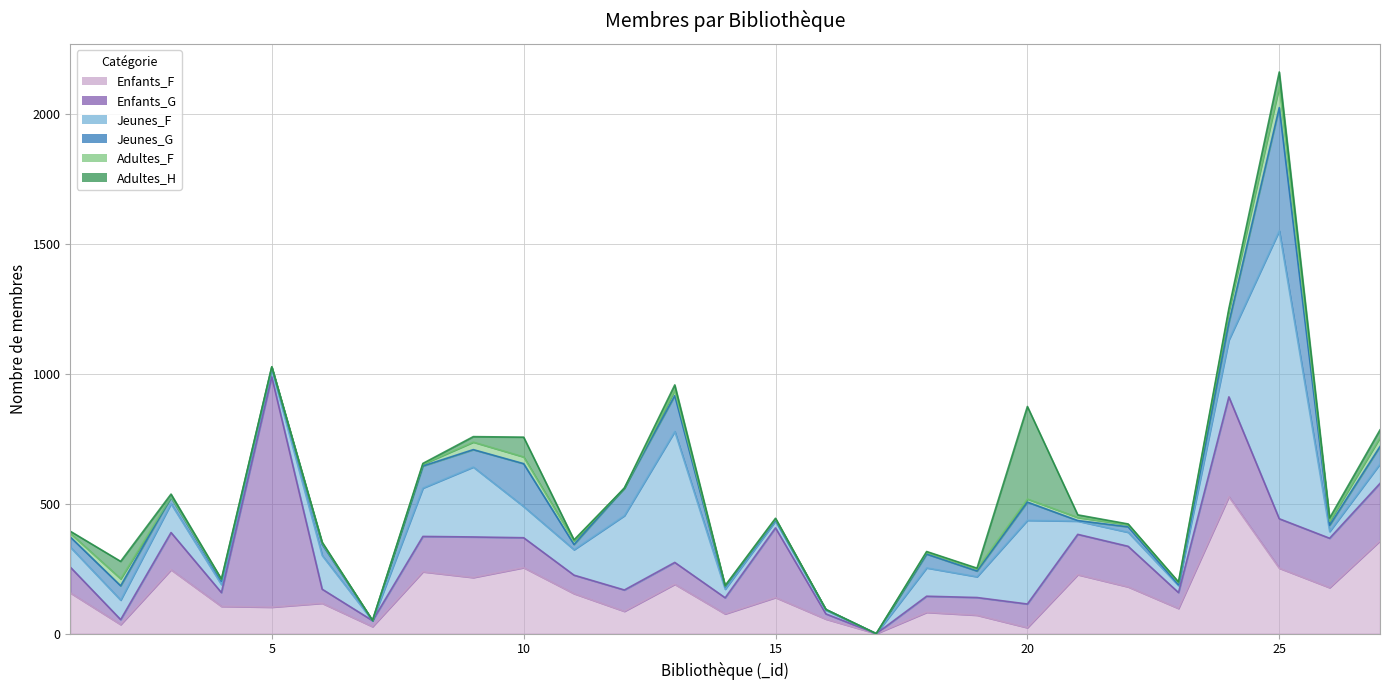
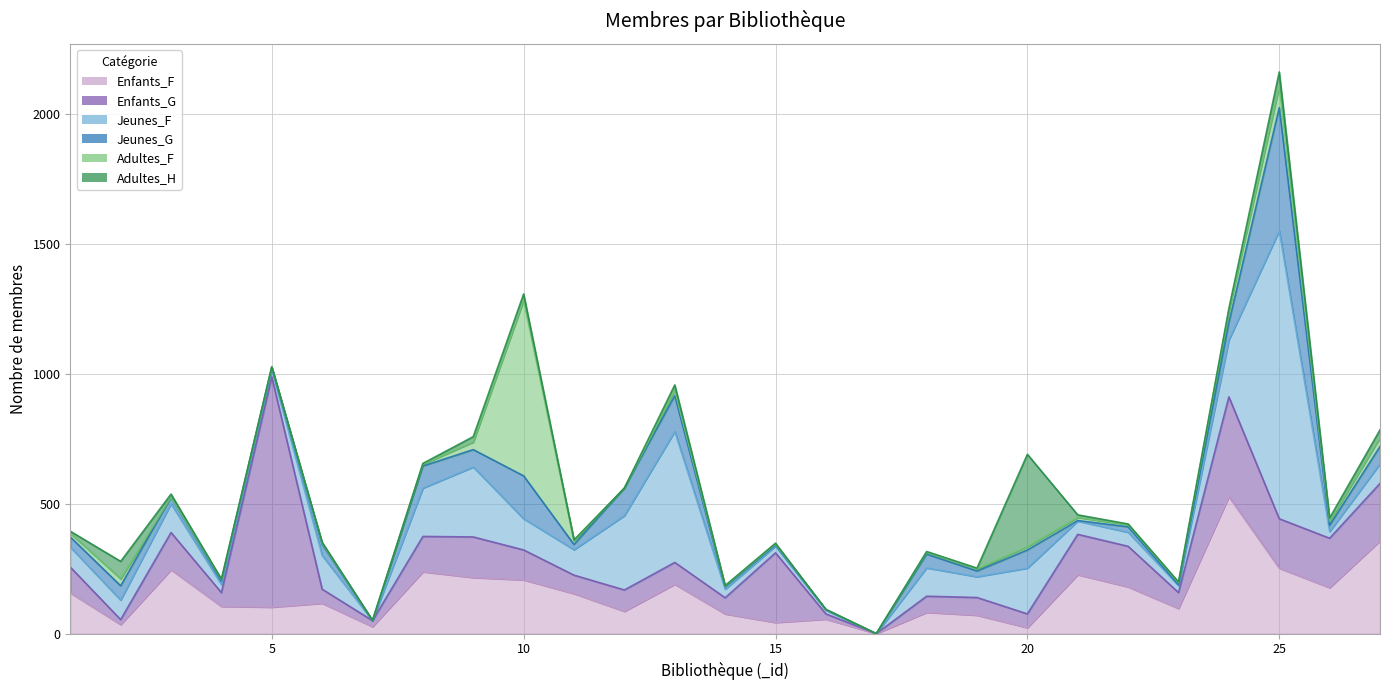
Enfants_F, 10: 250 -> 210
Adultes_F, 10: 30 -> 680
Adultes_H, 10: 80 -> 30
Enfants_F, 15: 140 -> 40
Enfants_G, 20: 90 -> 50
Jeunes_F, 20: 320 -> 180
